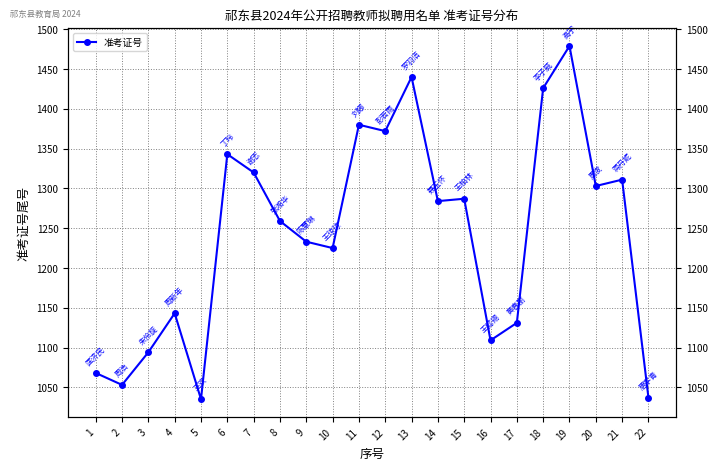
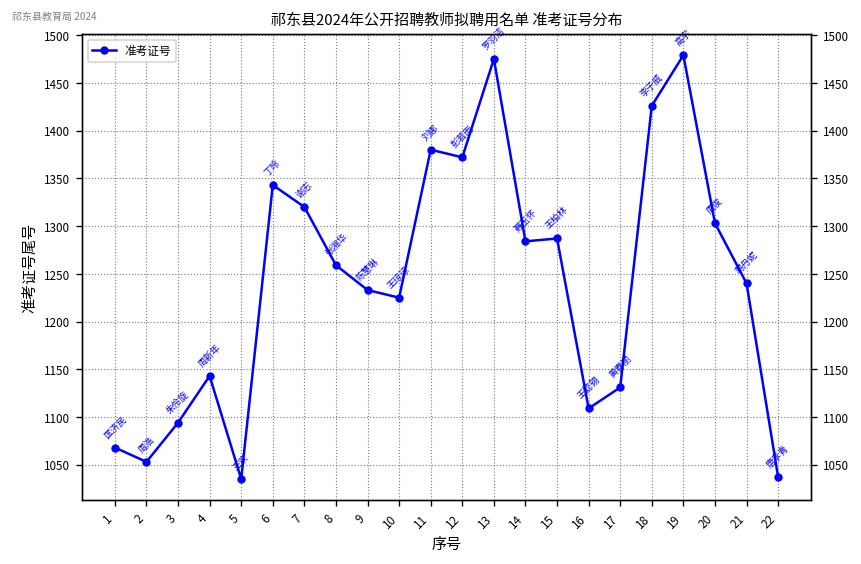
13: 1440 -> 1480
21: 1310 -> 1240
